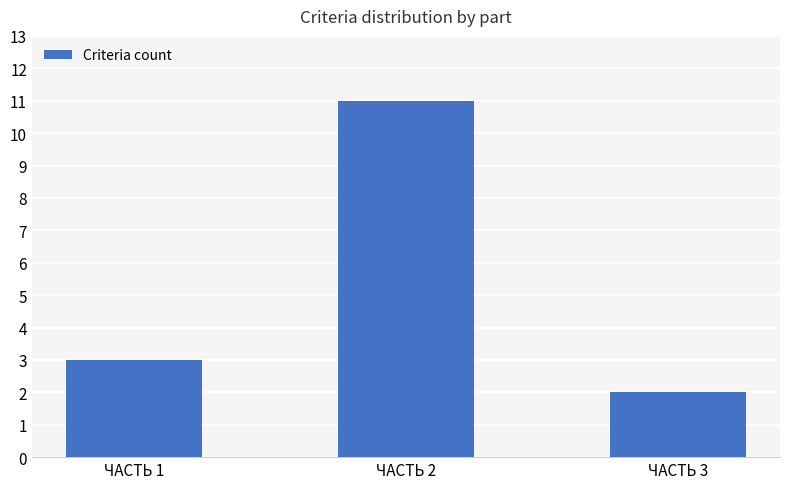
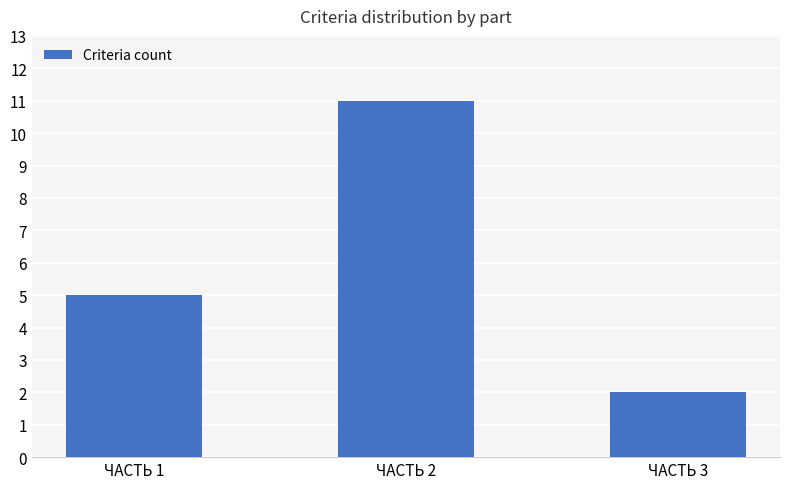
ЧАСТЬ 1: 3 -> 5
